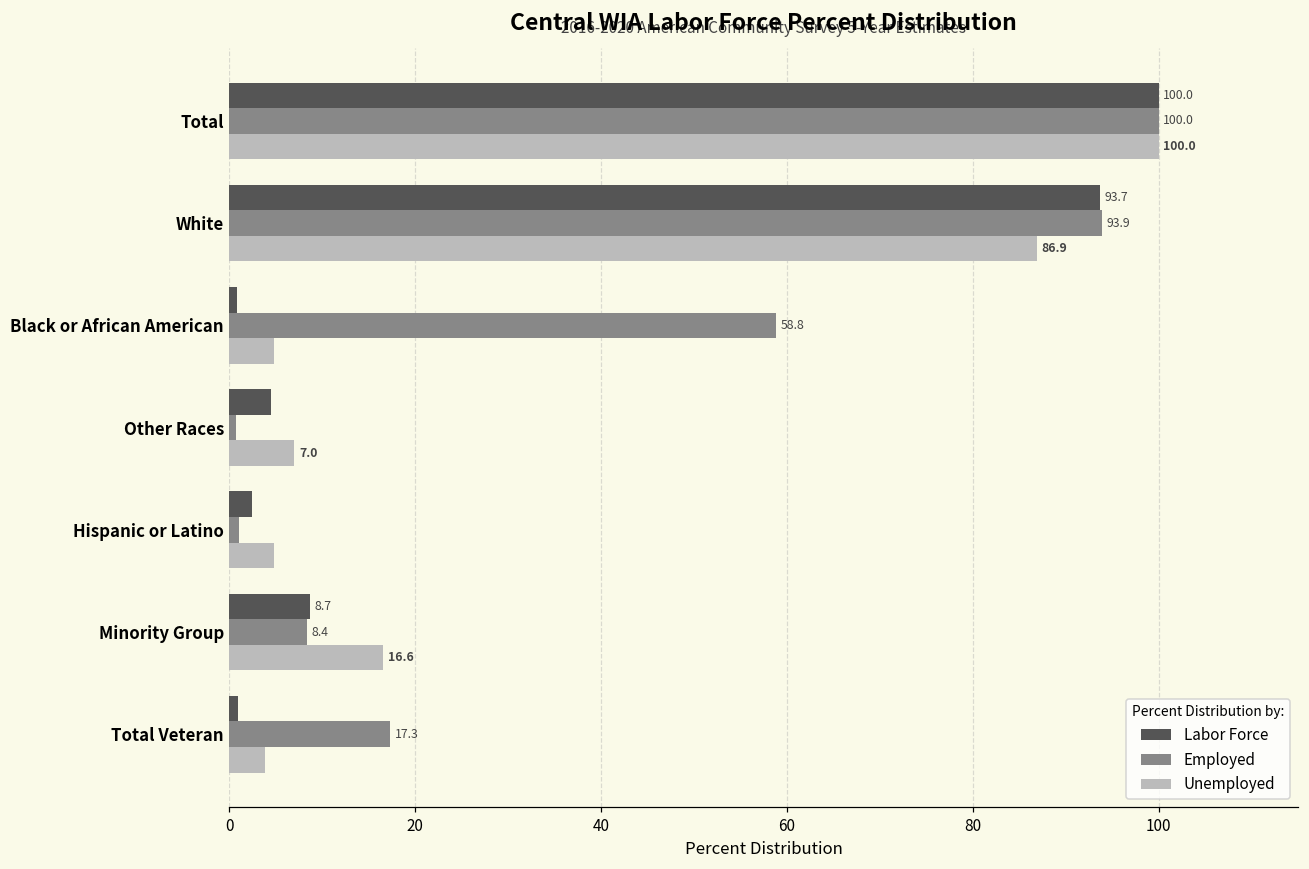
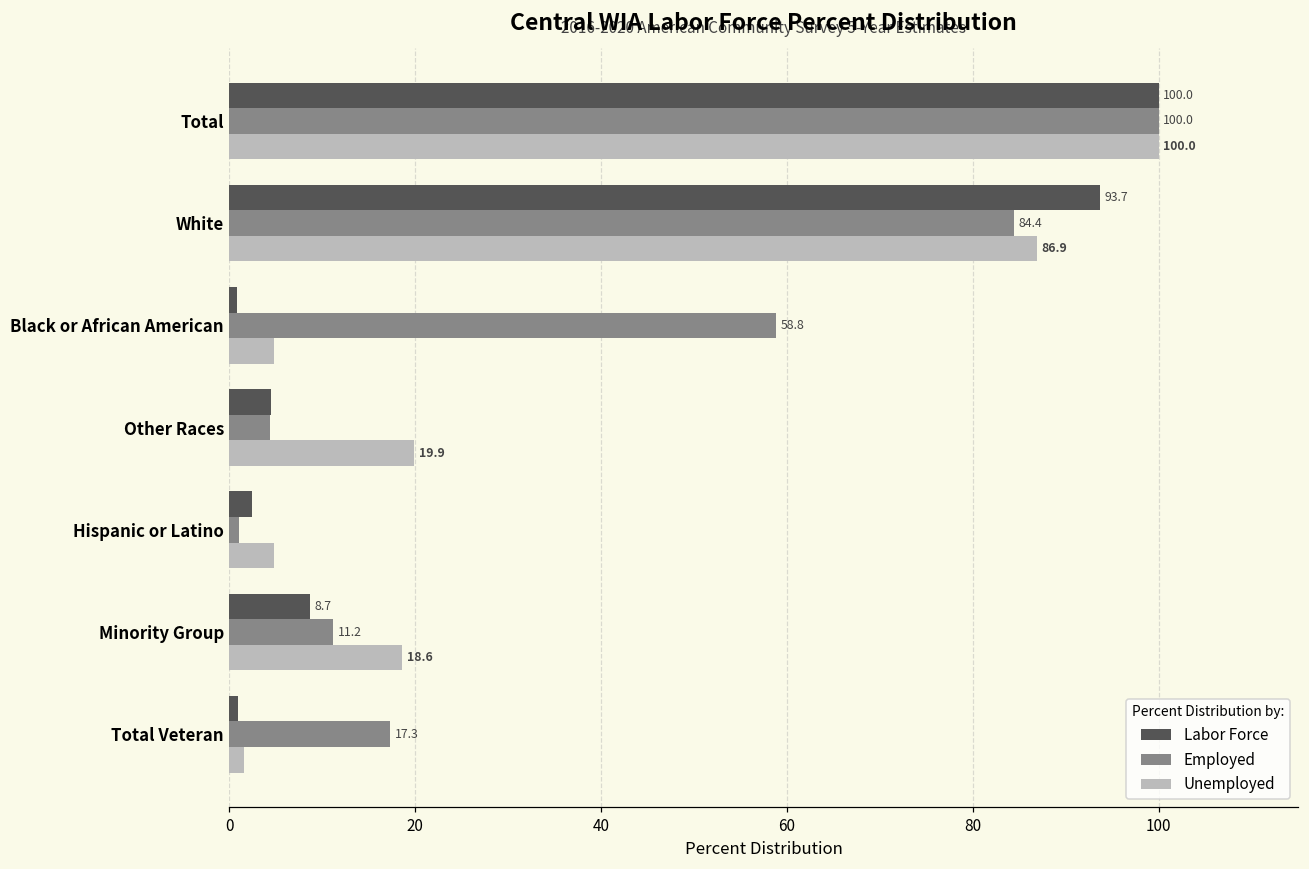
Employed, White: 93.9 -> 84.4
Employed, Other Races: 1 -> 4
Unemployed, Other Races: 7.0 -> 19.9
Employed, Minority Group: 8.4 -> 11.2
Unemployed, Minority Group: 16.6 -> 18.6
Unemployed, Total Veteran: 4 -> 2
